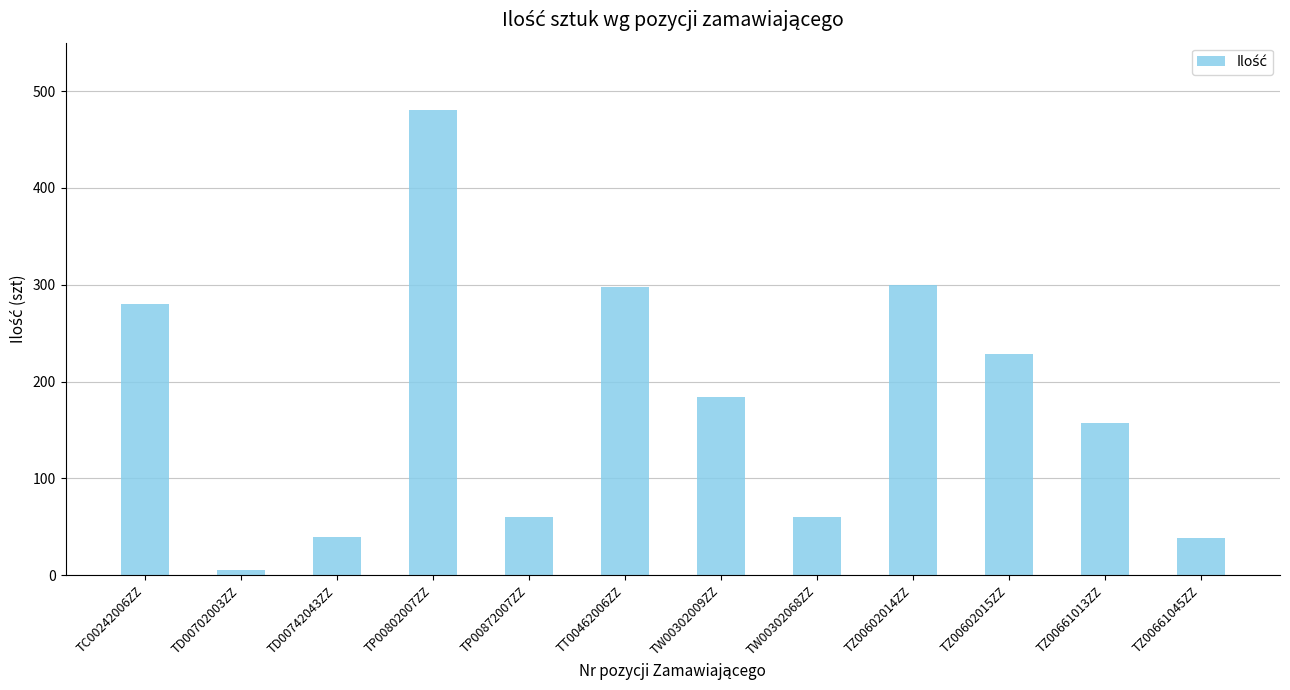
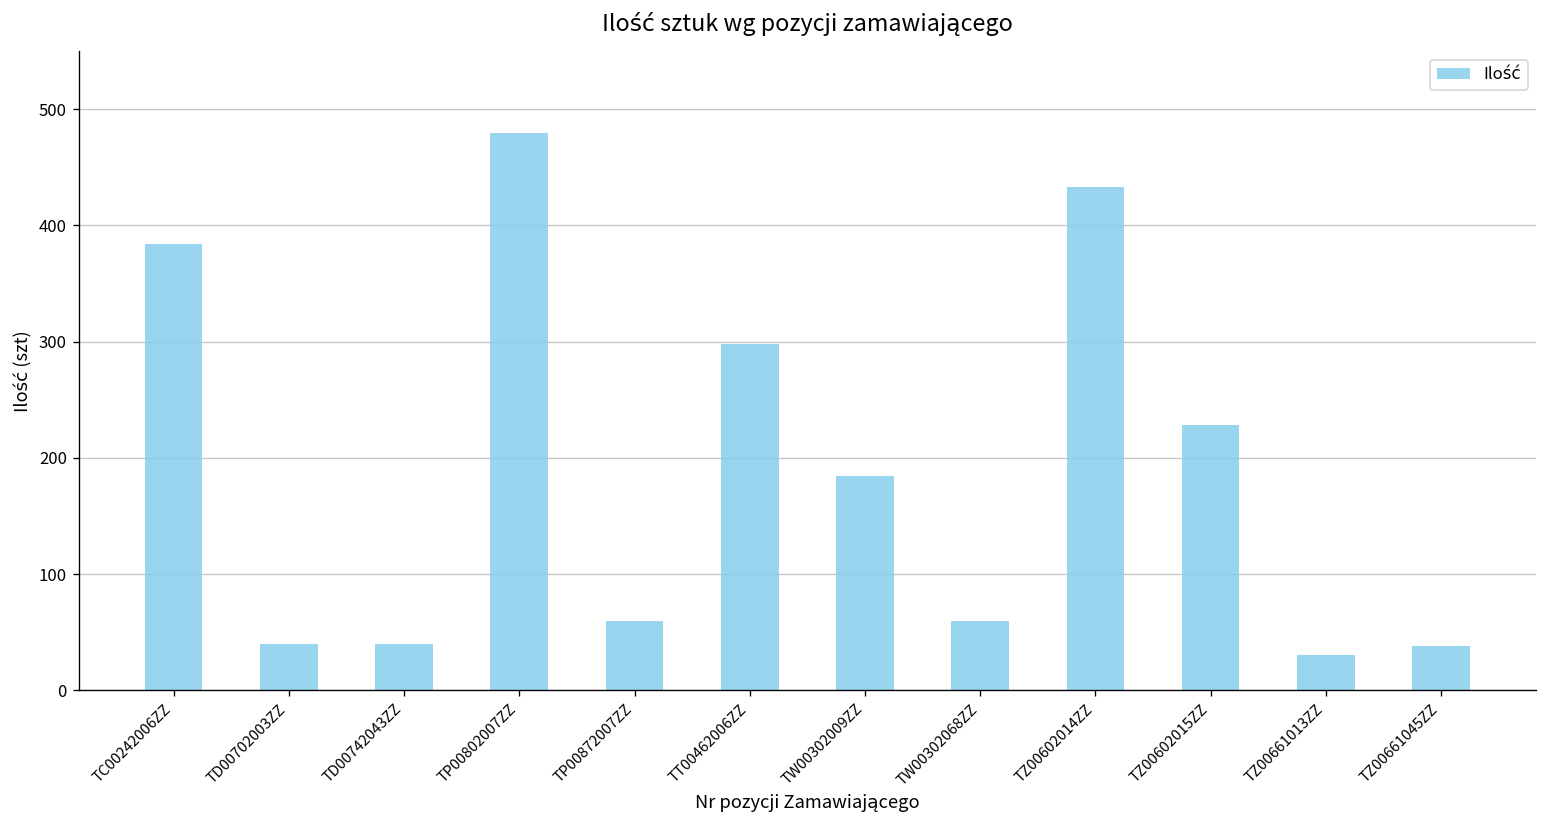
TC00242006ZZ: 280 -> 380
TD00702003ZZ: 10 -> 40
TZ00602014ZZ: 300 -> 430
TZ00661013ZZ: 160 -> 30
